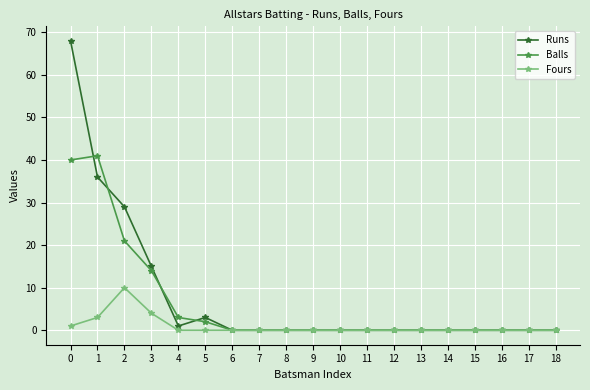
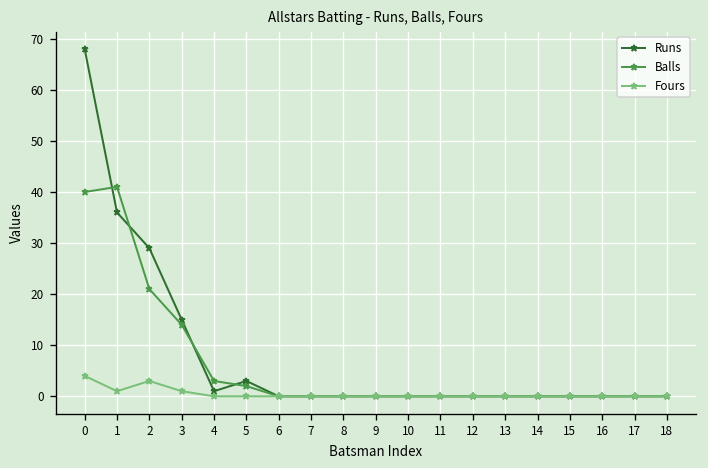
Fours, 0: 1 -> 4
Fours, 1: 3 -> 1
Fours, 2: 10 -> 3
Fours, 3: 4 -> 1
